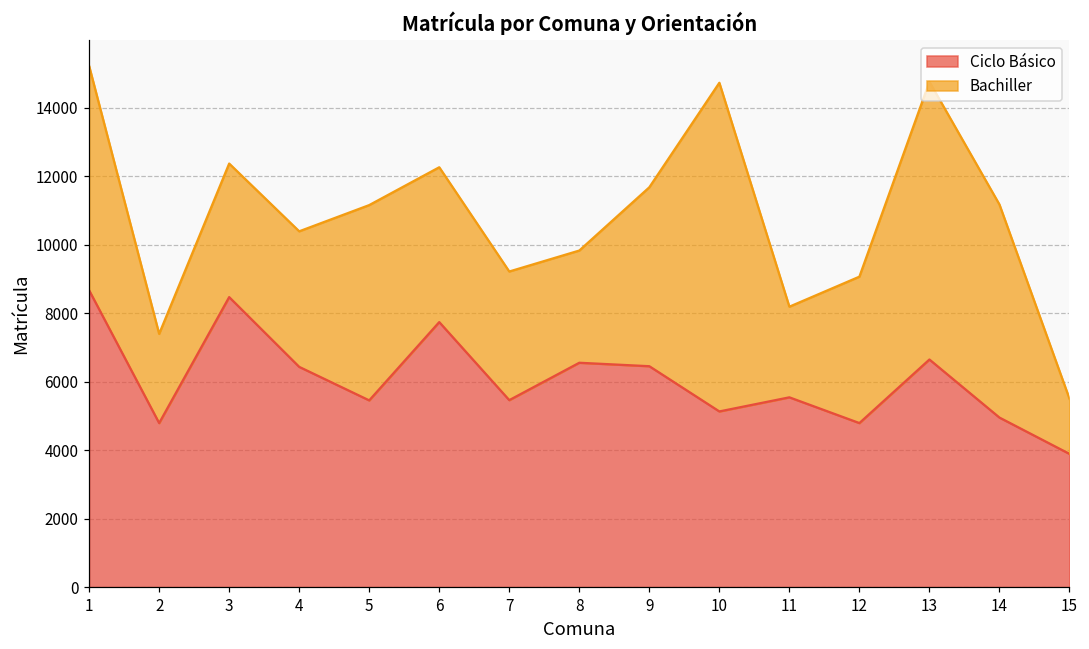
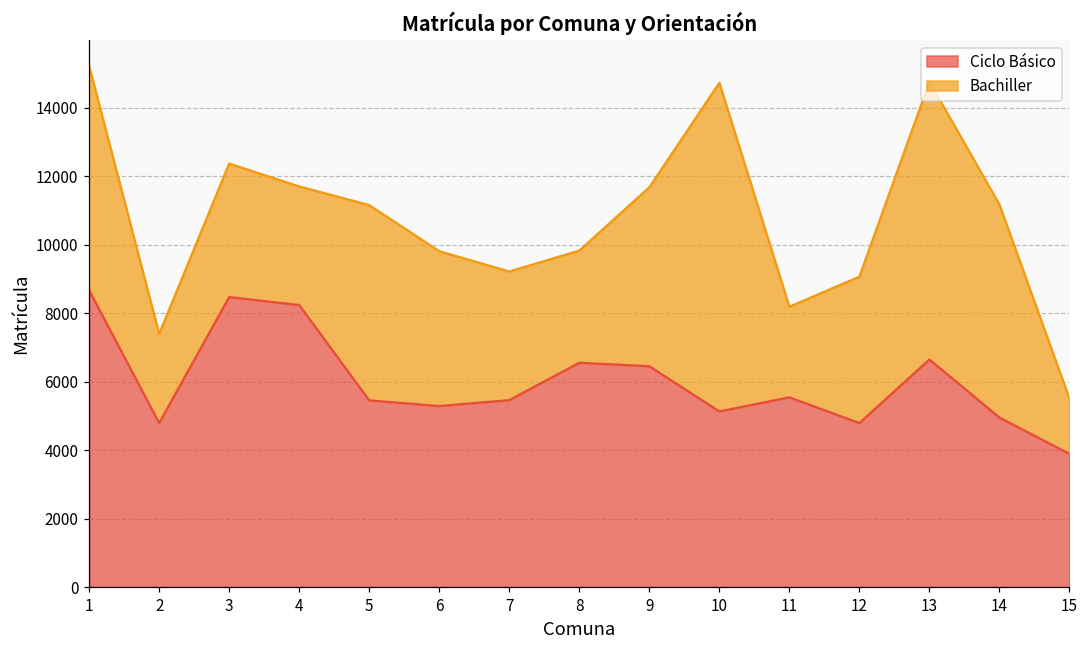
Ciclo Básico, 4: 6400 -> 8200
Bachiller, 4: 4000 -> 3500
Ciclo Básico, 6: 7700 -> 5300
